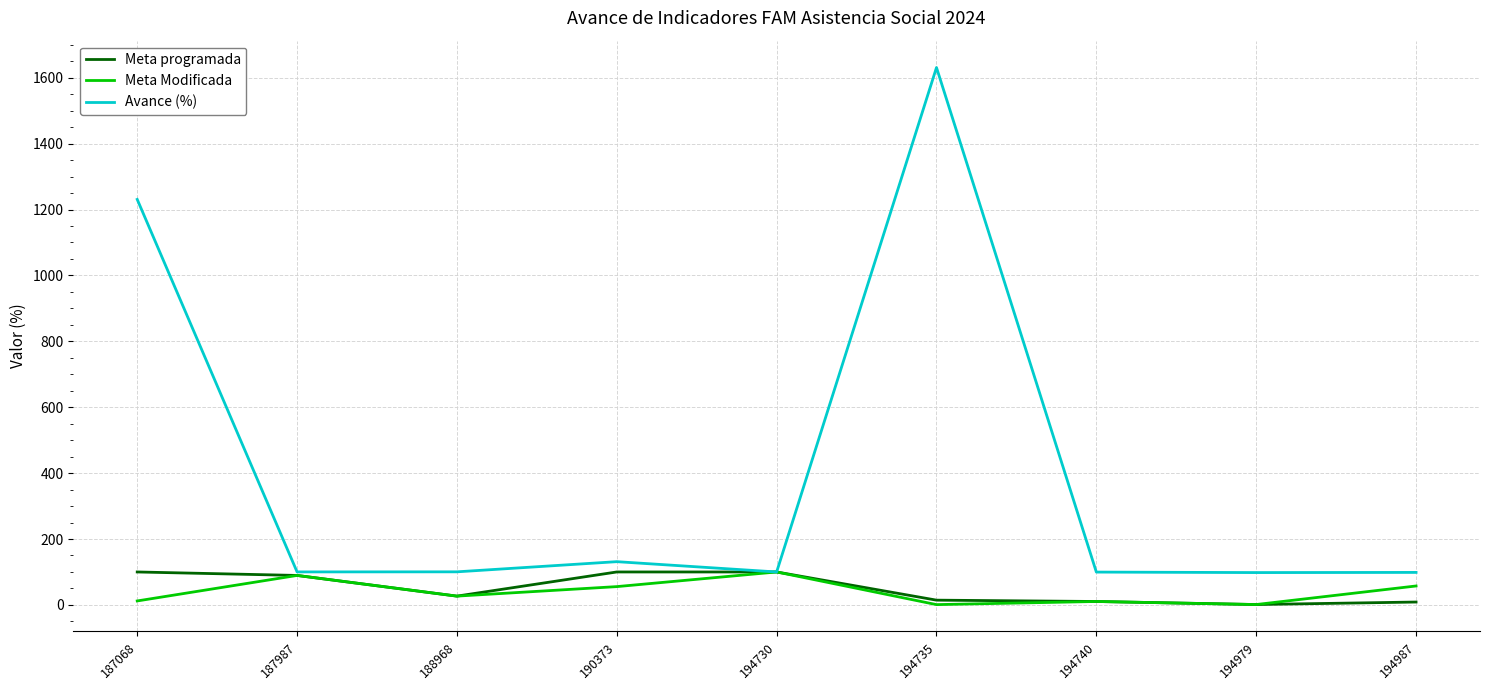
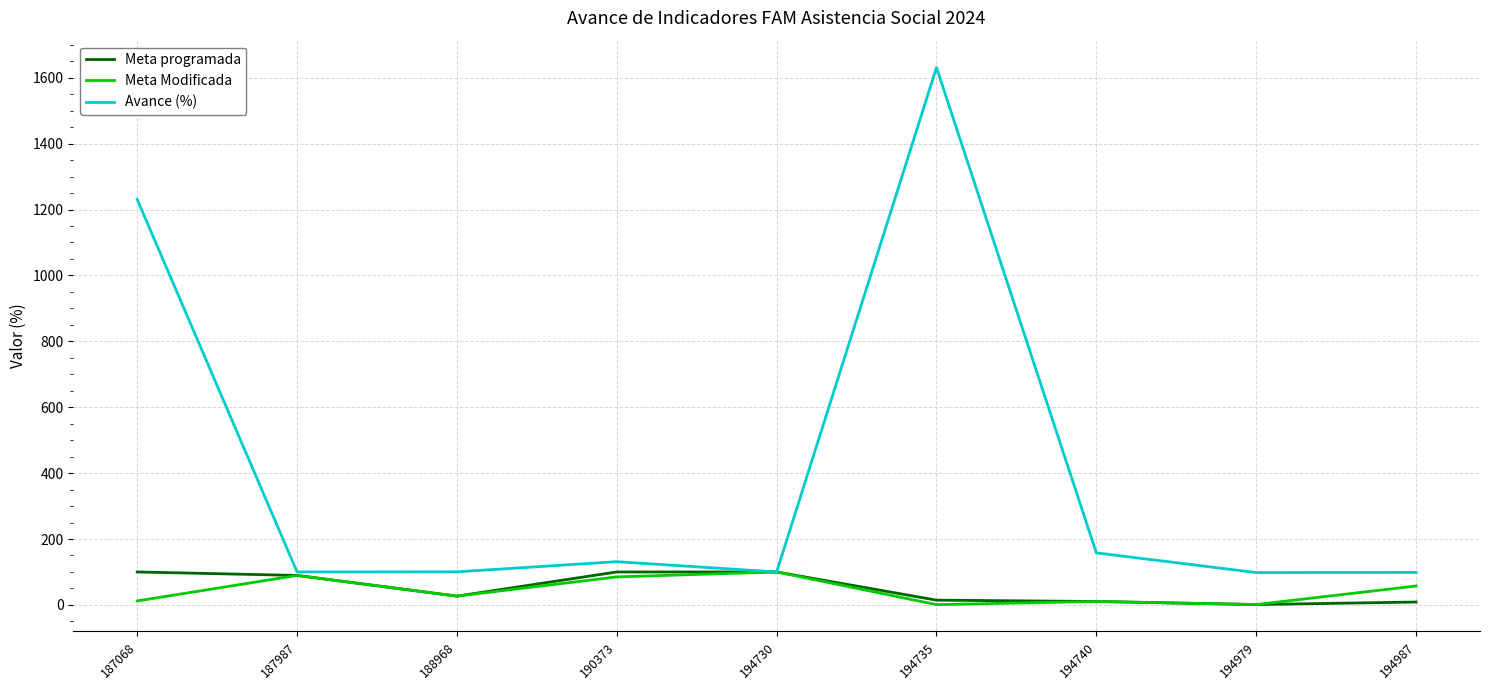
Meta Modificada, 190373: 60 -> 90
Avance (%), 194740: 100 -> 160
